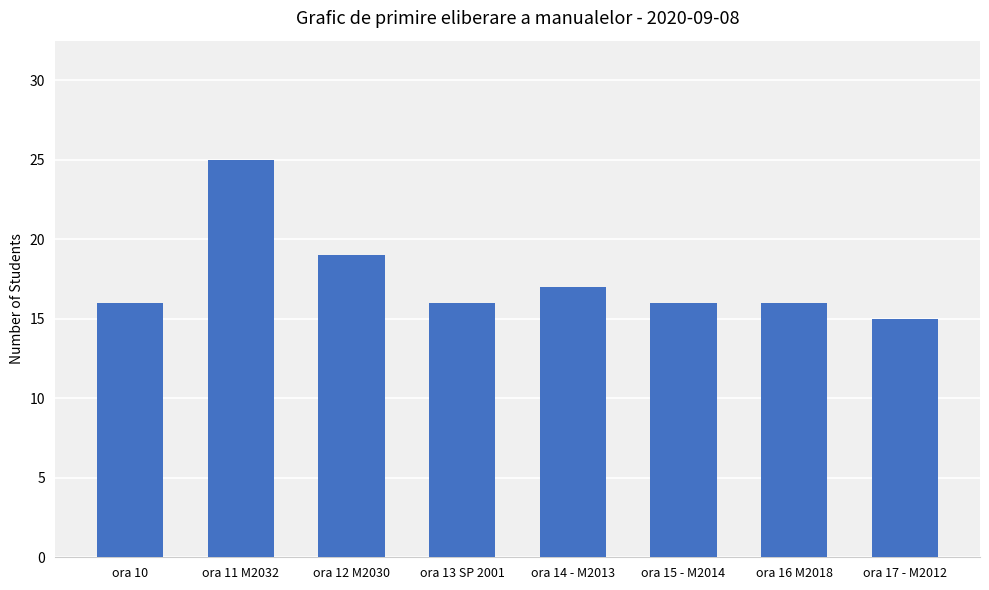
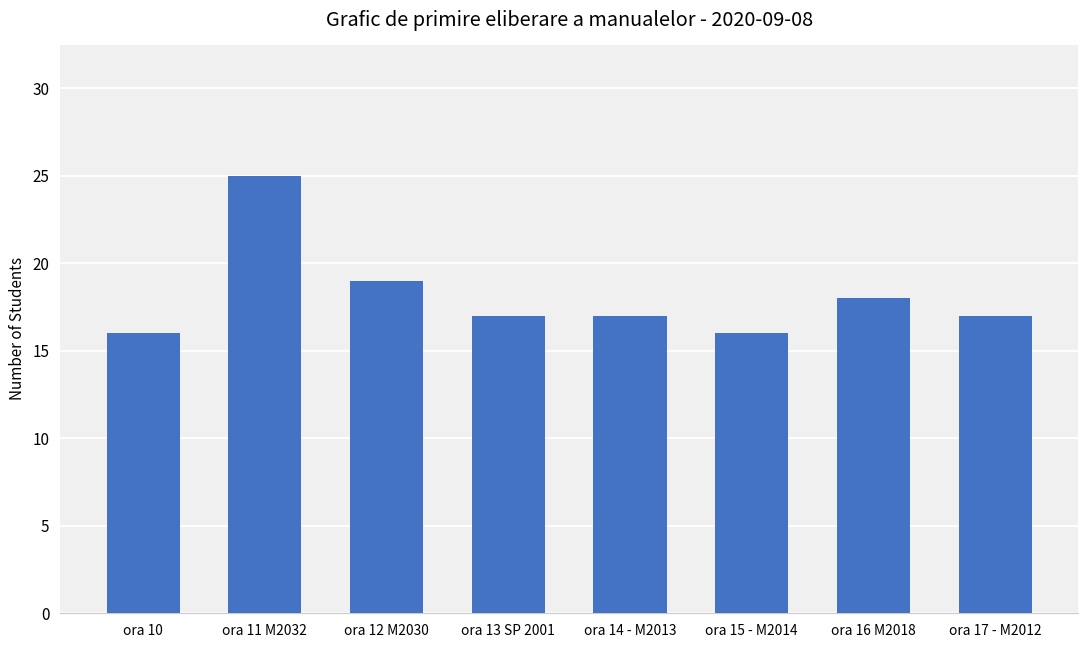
ora 13 SP 2001: 16 -> 17
ora 16 M2018: 16 -> 18
ora 17 - M2012: 15 -> 17
